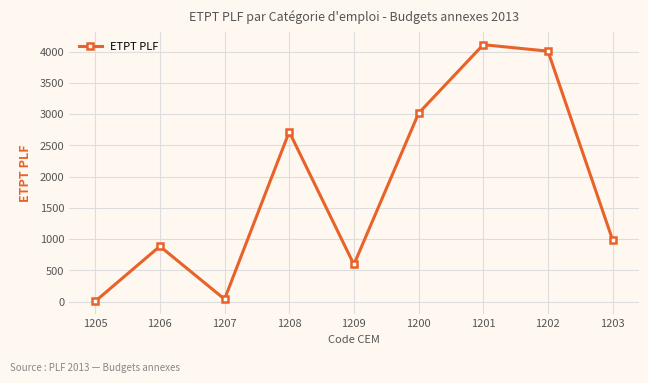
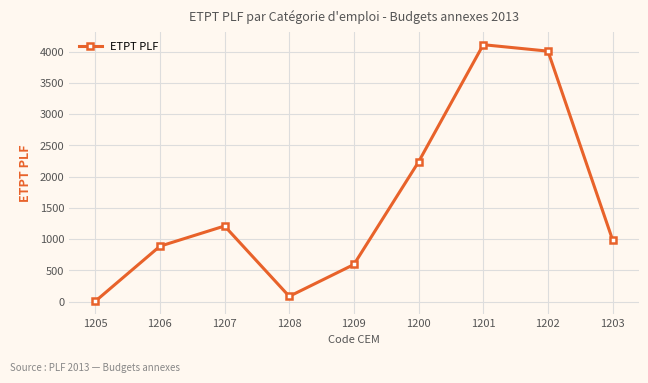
1207: 0 -> 1200
1208: 2700 -> 100
1200: 3000 -> 2200
